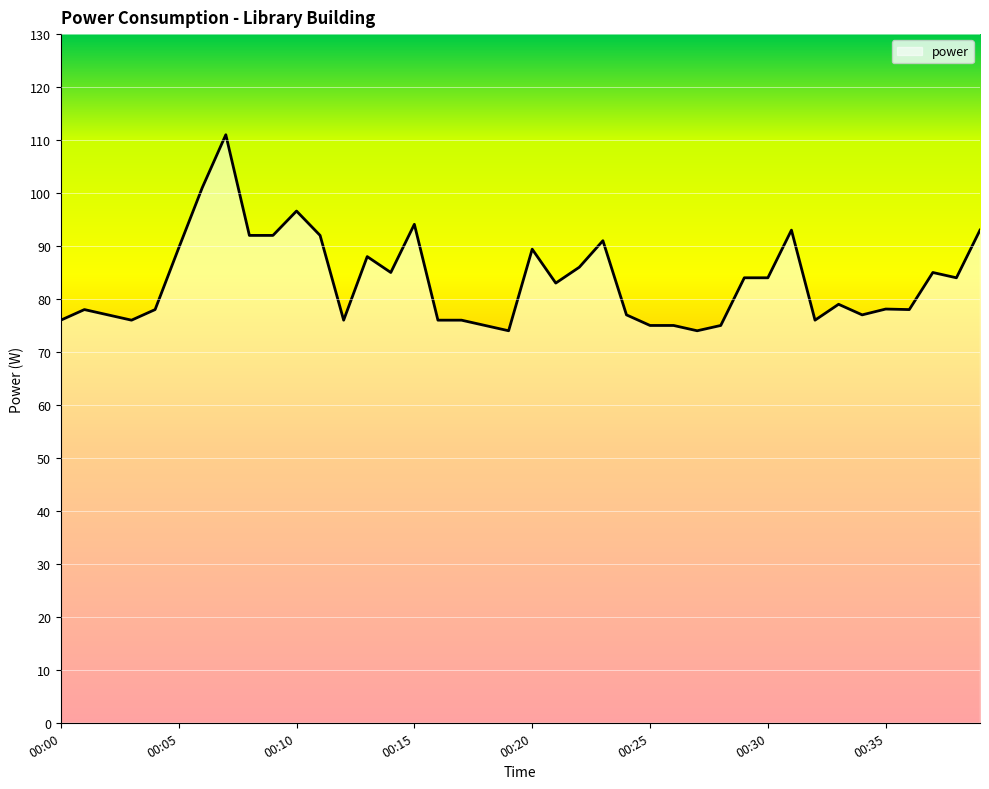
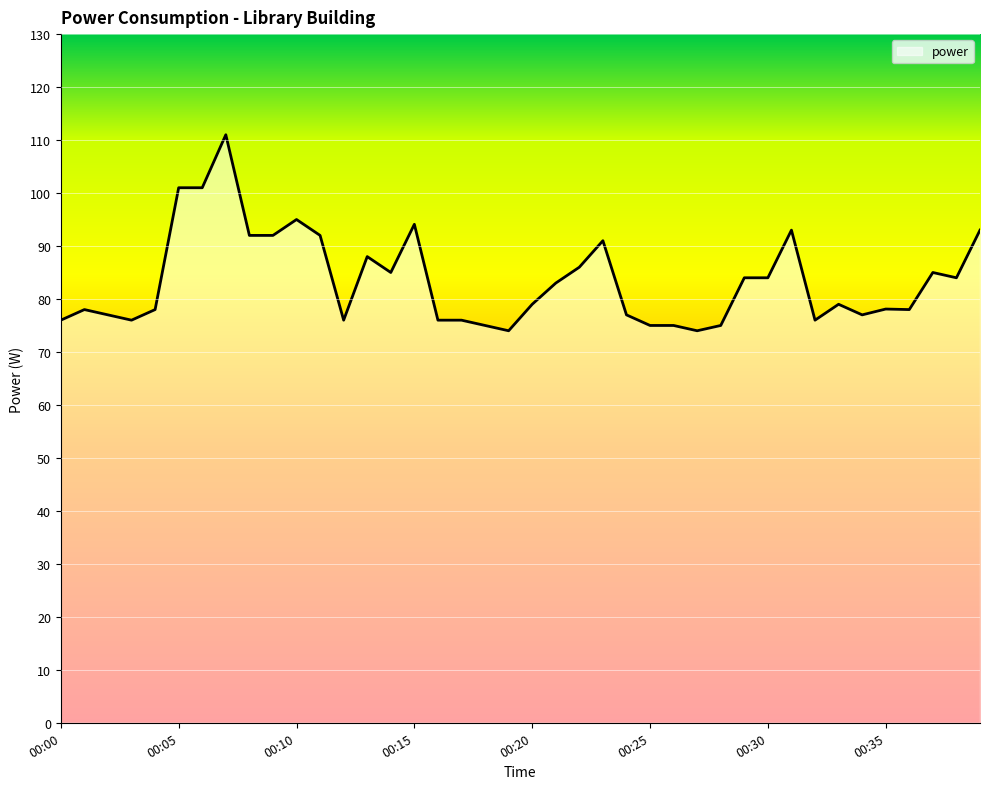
00:05: 90 -> 101
00:10: 97 -> 95
00:20: 89 -> 79
